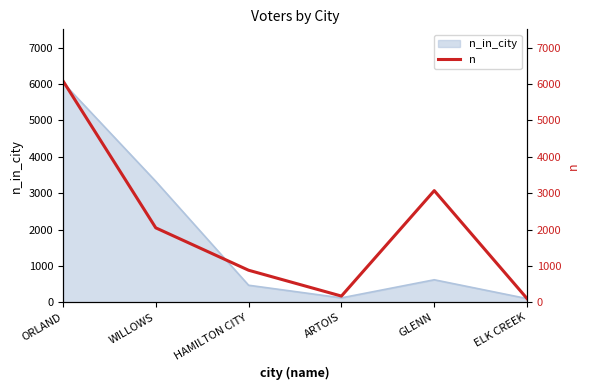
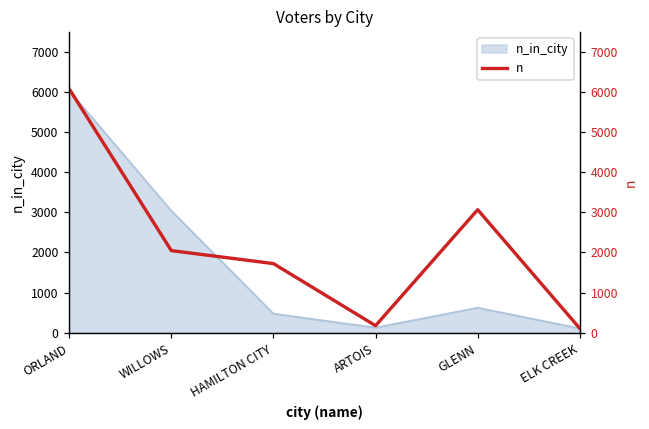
n_in_city, WILLOWS: 3300 -> 3000
n, HAMILTON CITY: 900 -> 1700
